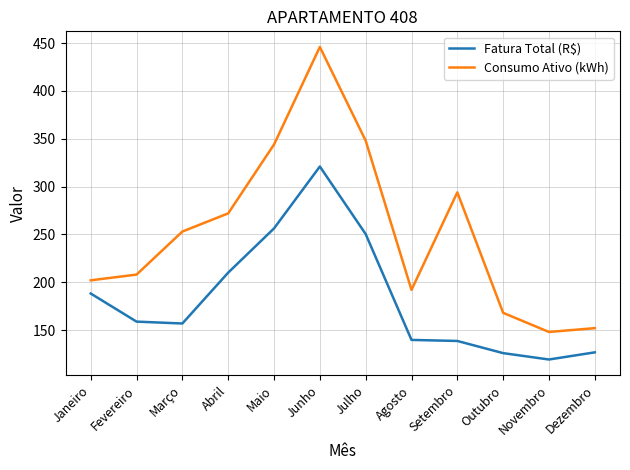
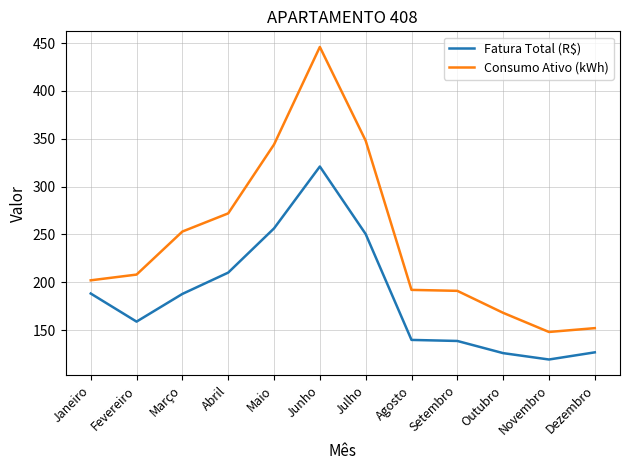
Fatura Total (R$), Março: 160 -> 190
Consumo Ativo (kWh), Setembro: 290 -> 190
